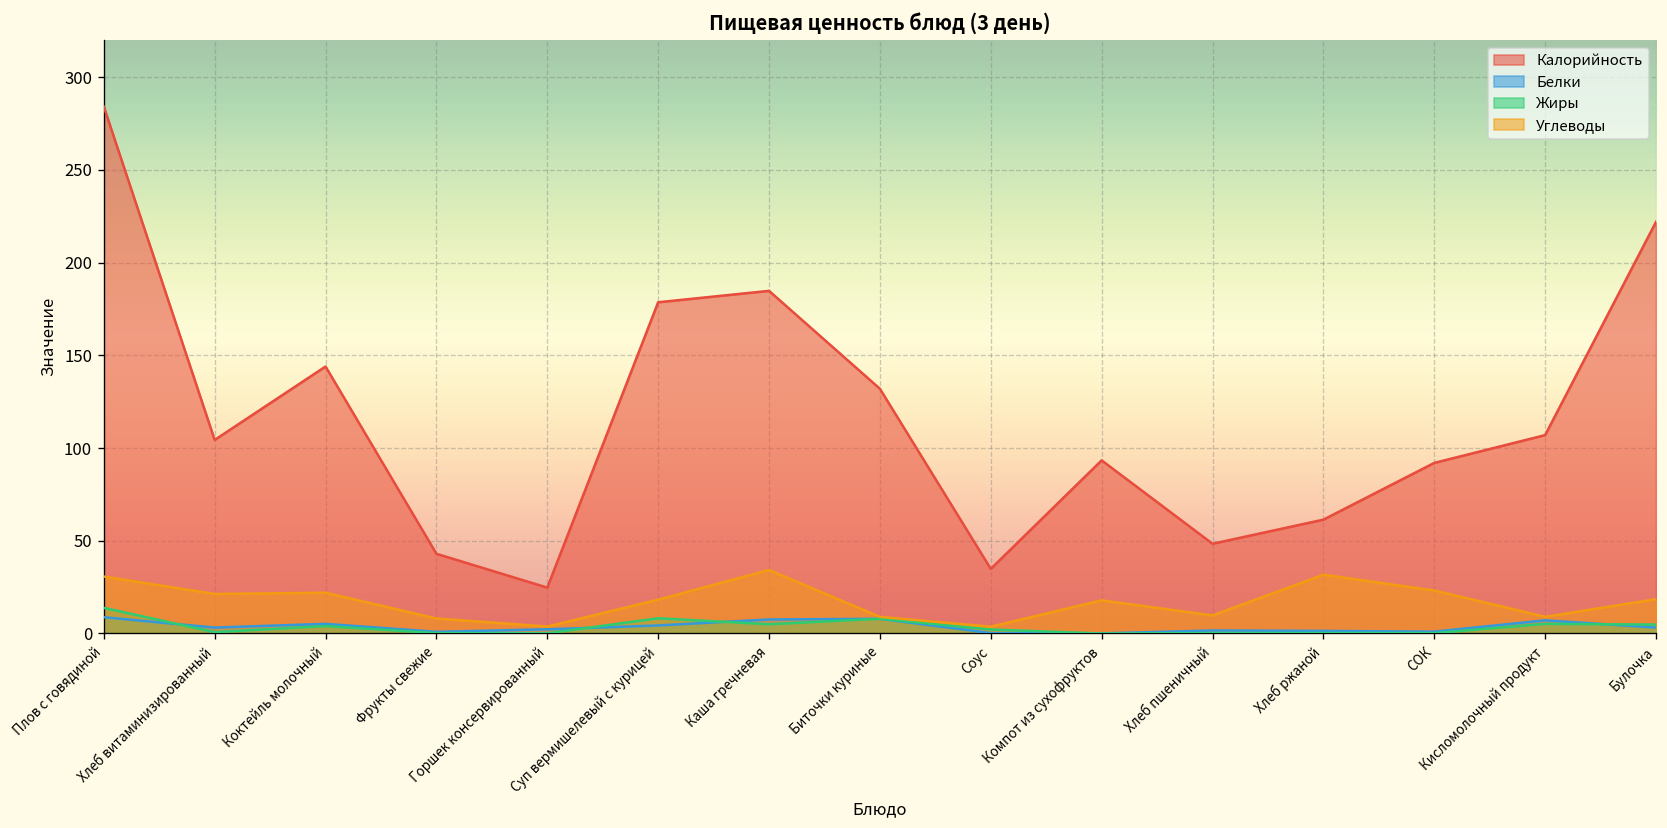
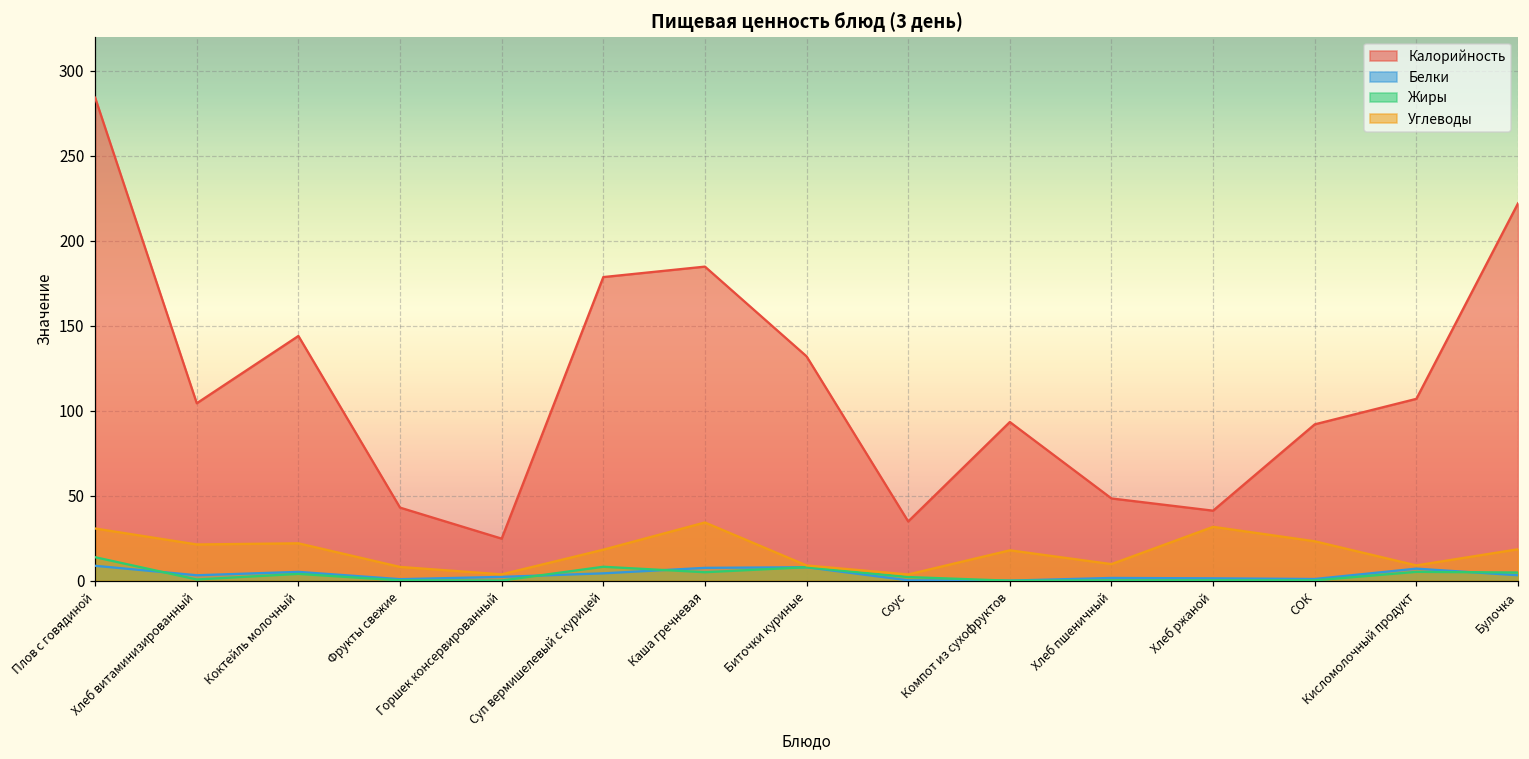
Калорийность, Хлеб ржаной: 61 -> 41
